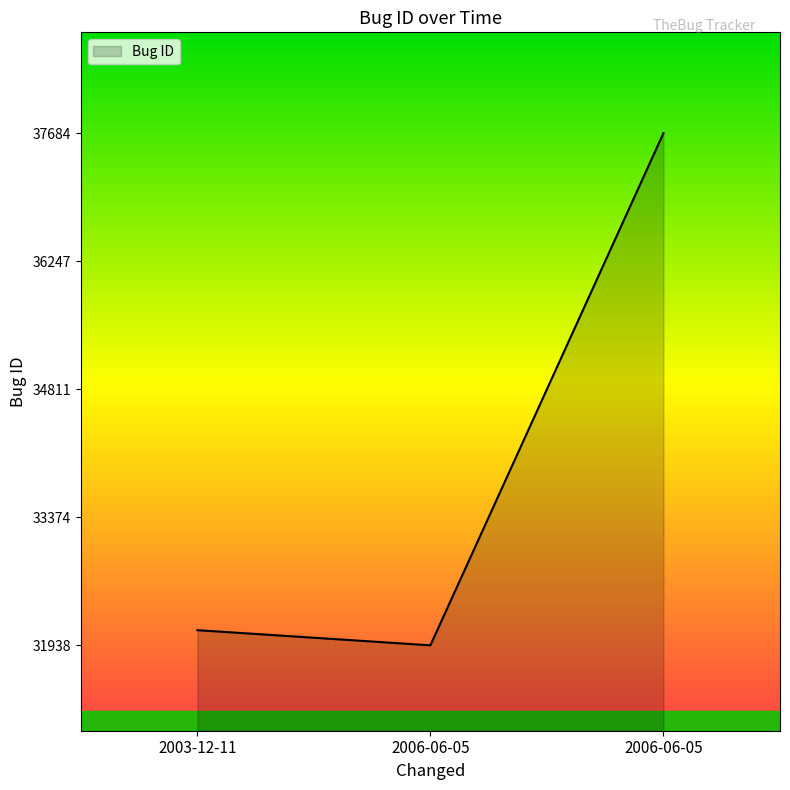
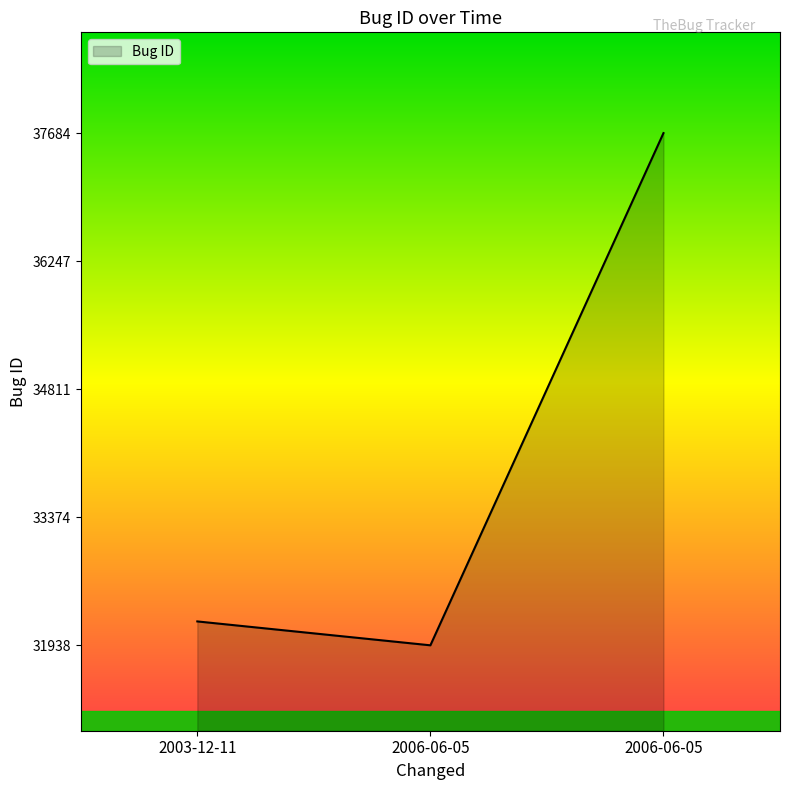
2003-12-11: 32100 -> 32200
